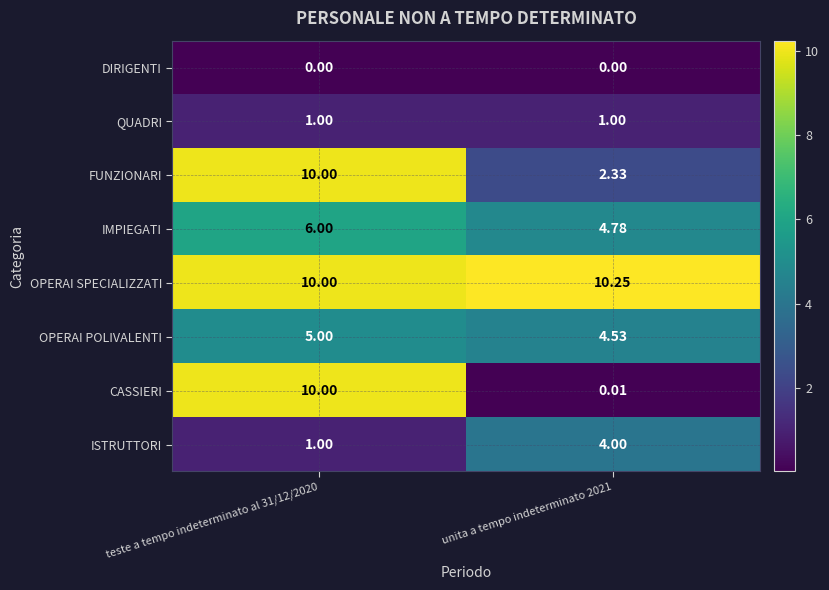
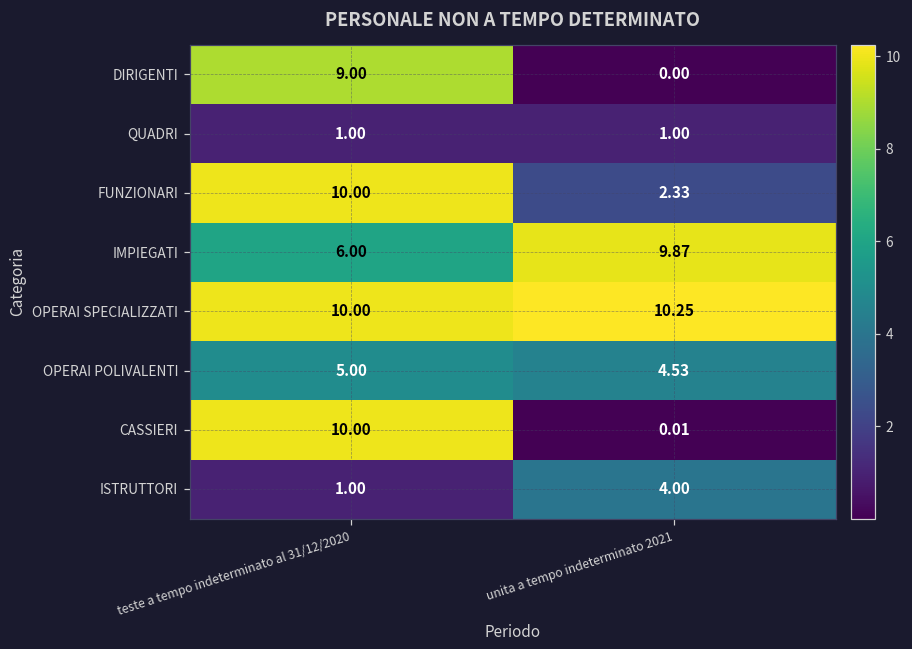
DIRIGENTI, teste a tempo indeterminato al 31/12/2020: 0.00 -> 9.00
IMPIEGATI, unita a tempo indeterminato 2021: 4.78 -> 9.87
